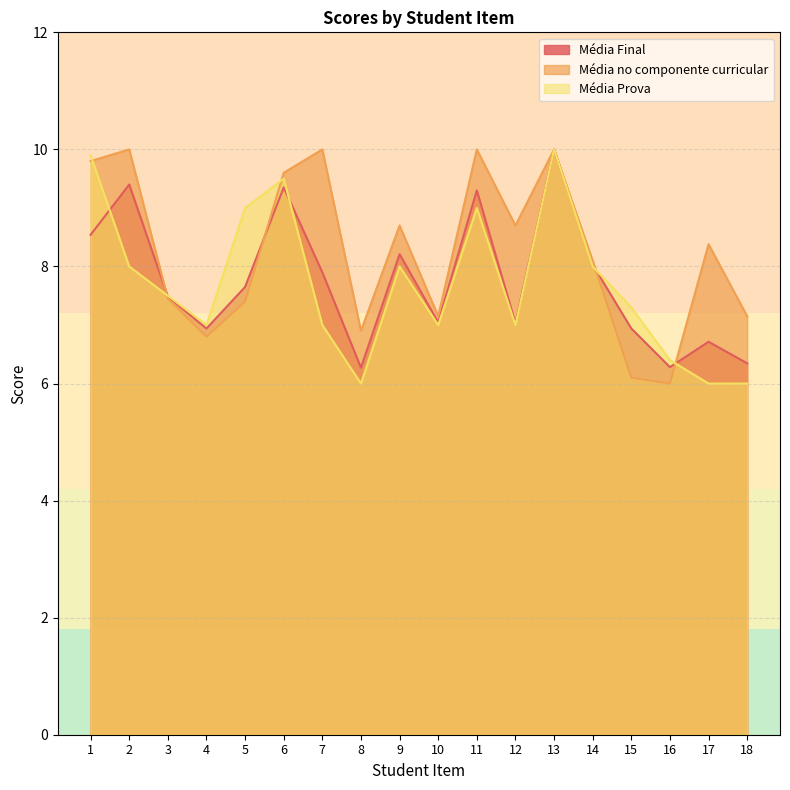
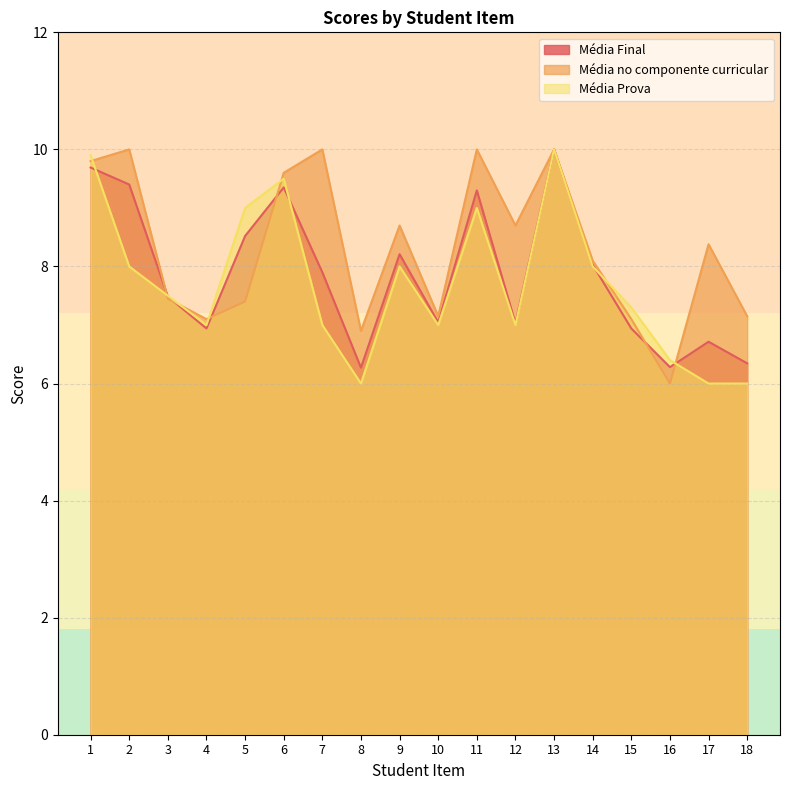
Média Final, 1: 8.5 -> 9.7
Média no componente curricular, 4: 6.8 -> 7.1
Média Final, 5: 7.7 -> 8.5
Média no componente curricular, 15: 6.1 -> 7.1
